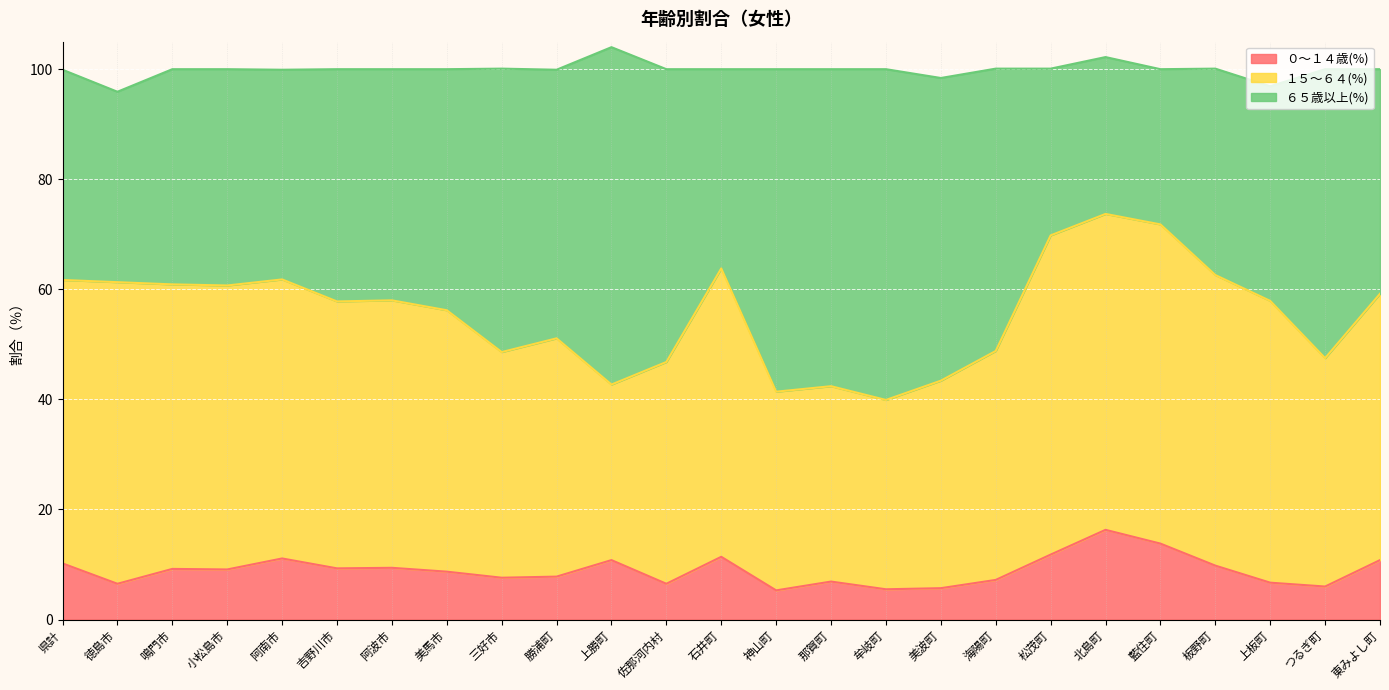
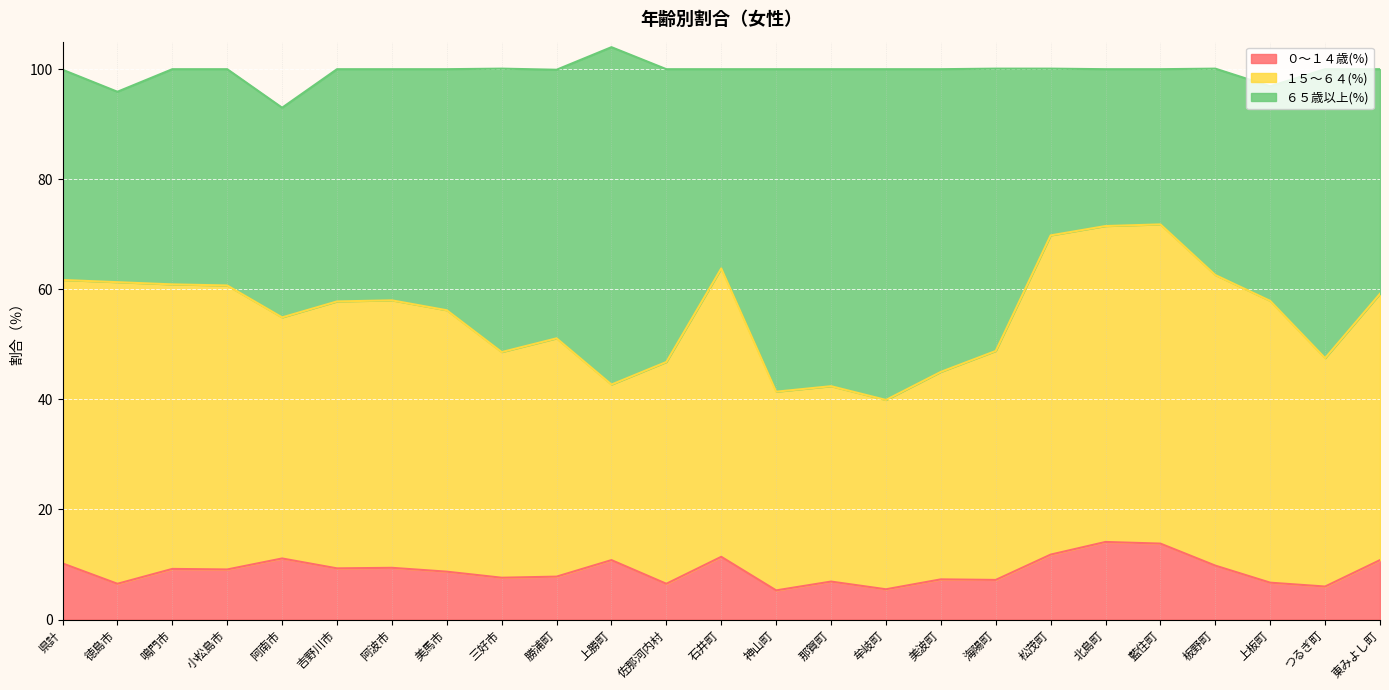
１５～６４(%), 阿南市: 51 -> 44
０～１４歳(%), 美波町: 6 -> 7
０～１４歳(%), 北島町: 16 -> 14
